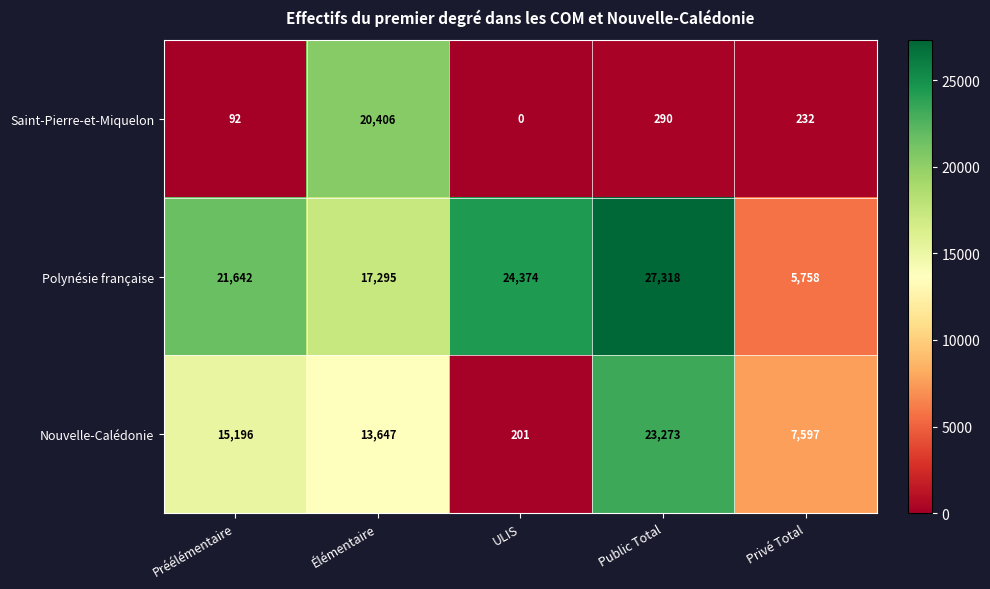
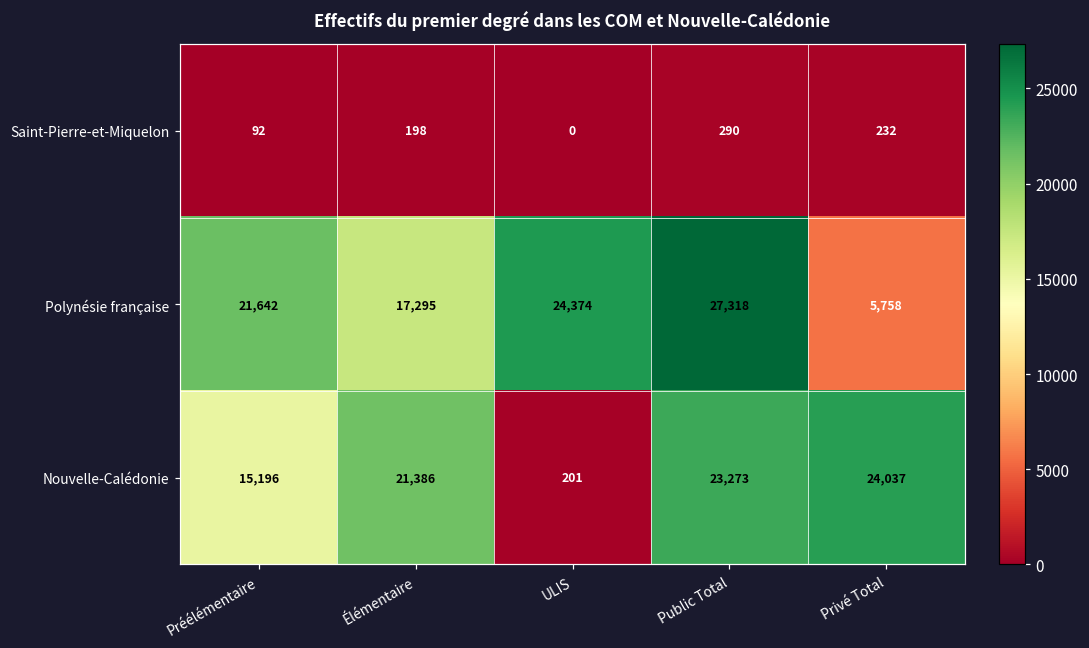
Saint-Pierre-et-Miquelon, Élémentaire: 20,406 -> 198
Nouvelle-Calédonie, Élémentaire: 13,647 -> 21,386
Nouvelle-Calédonie, Privé Total: 7,597 -> 24,037
